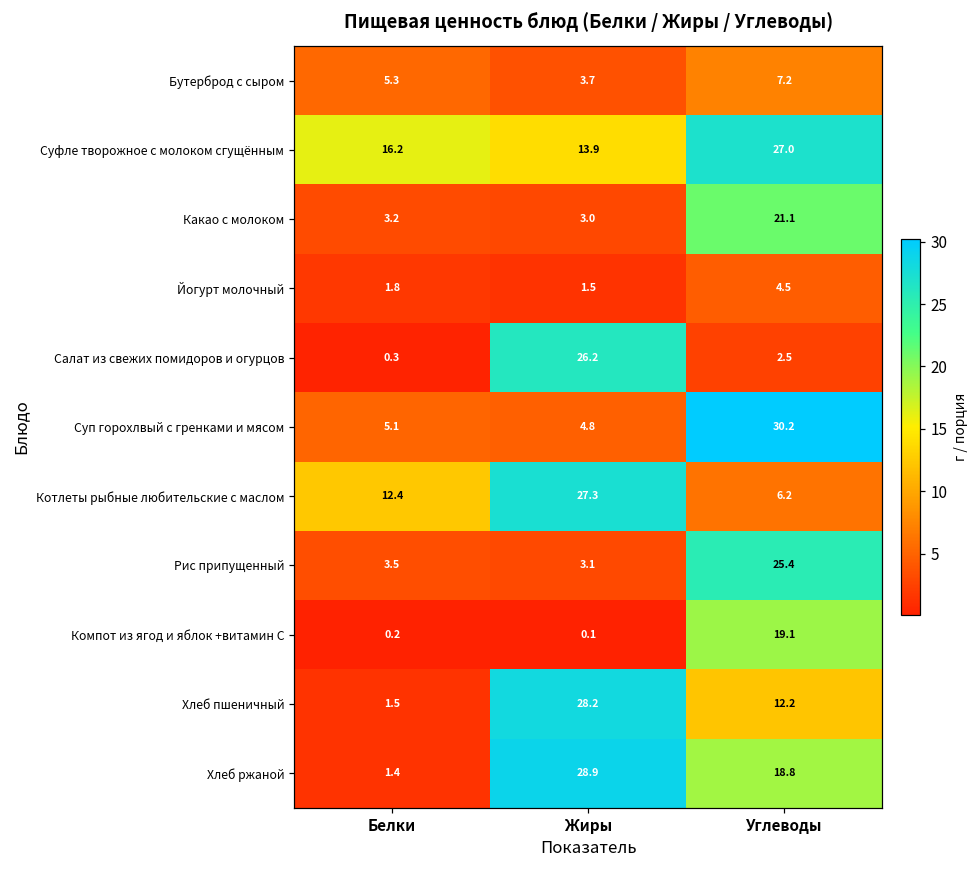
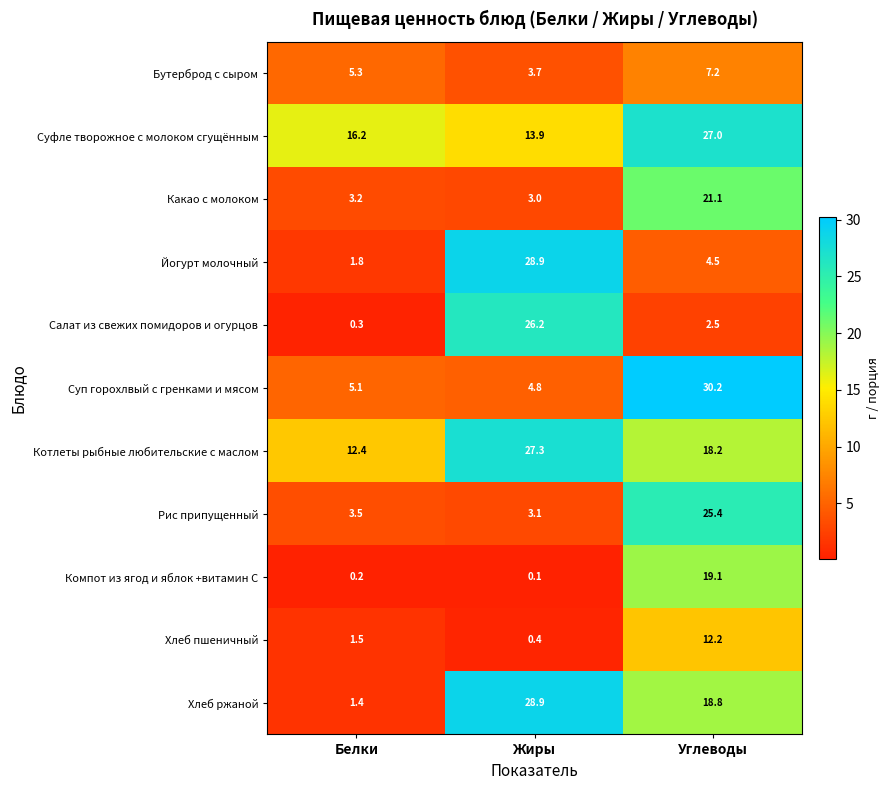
Йогурт молочный, Жиры: 1.5 -> 28.9
Котлеты рыбные любительские с маслом, Углеводы: 6.2 -> 18.2
Хлеб пшеничный, Жиры: 28.2 -> 0.4
